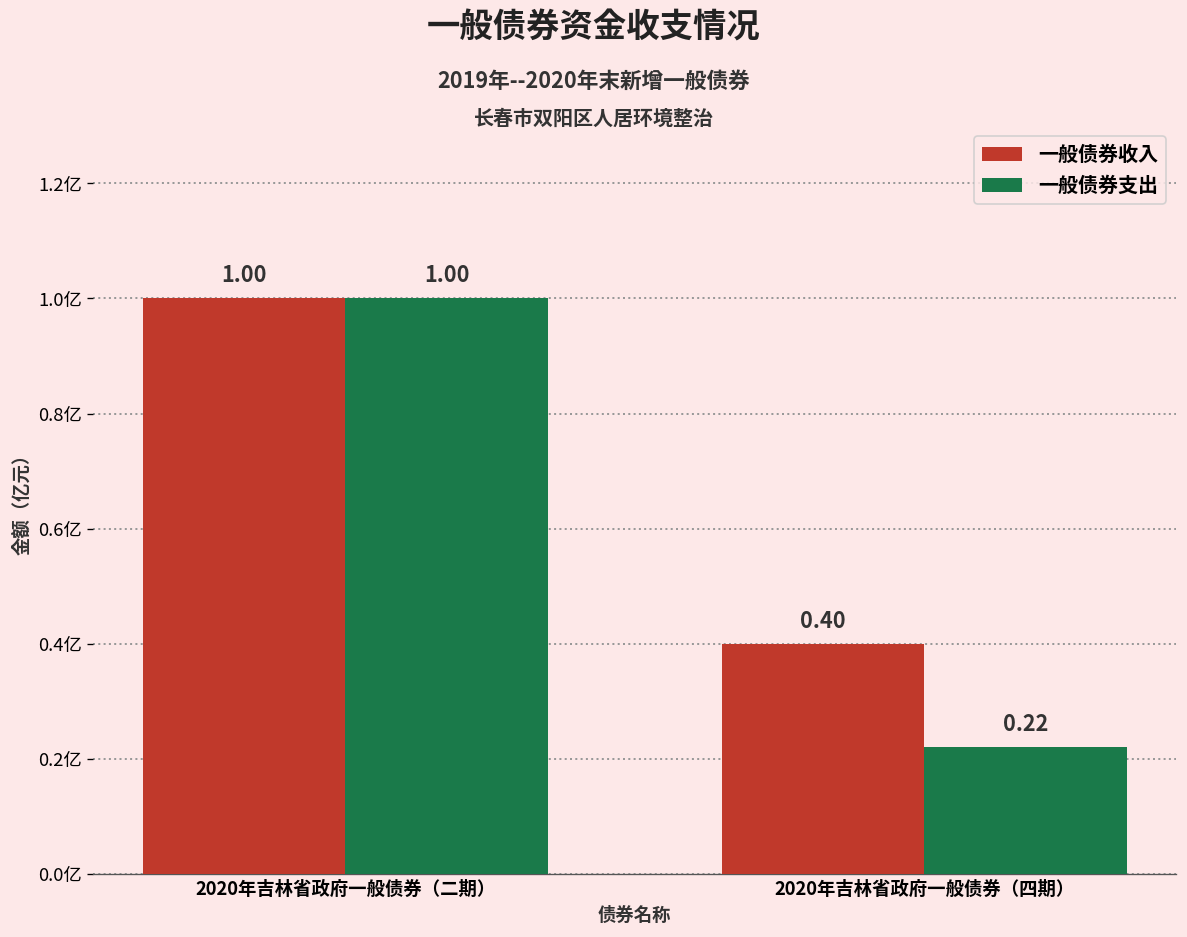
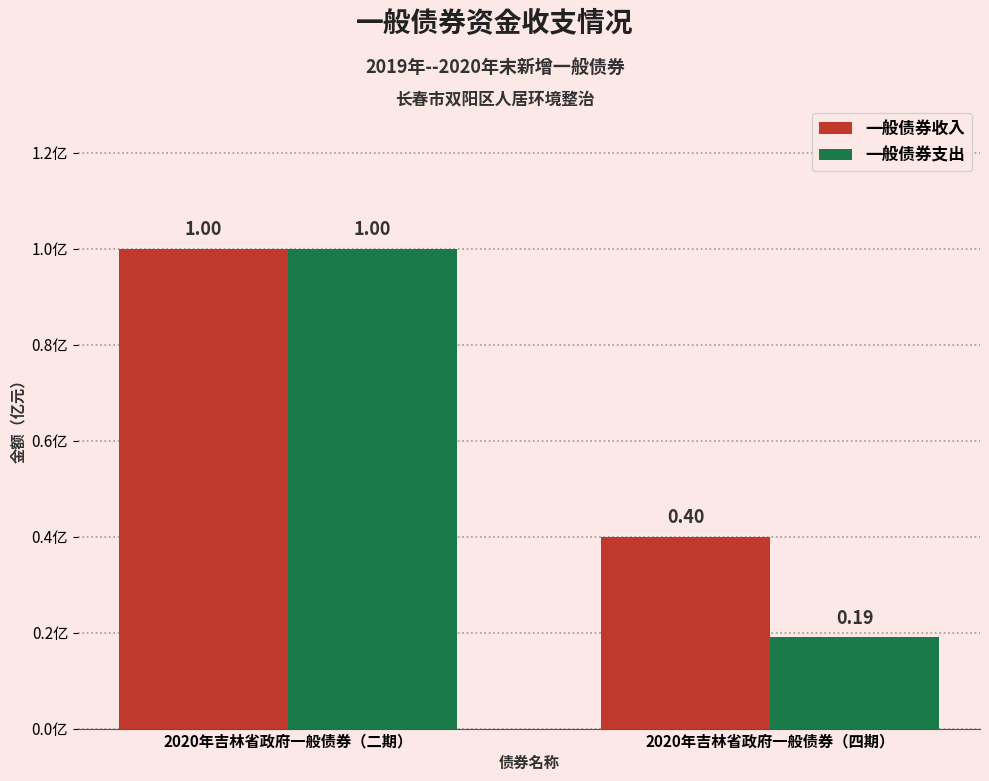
一般债券支出, 2020年吉林省政府一般债券（四期）: 0.22 -> 0.19
